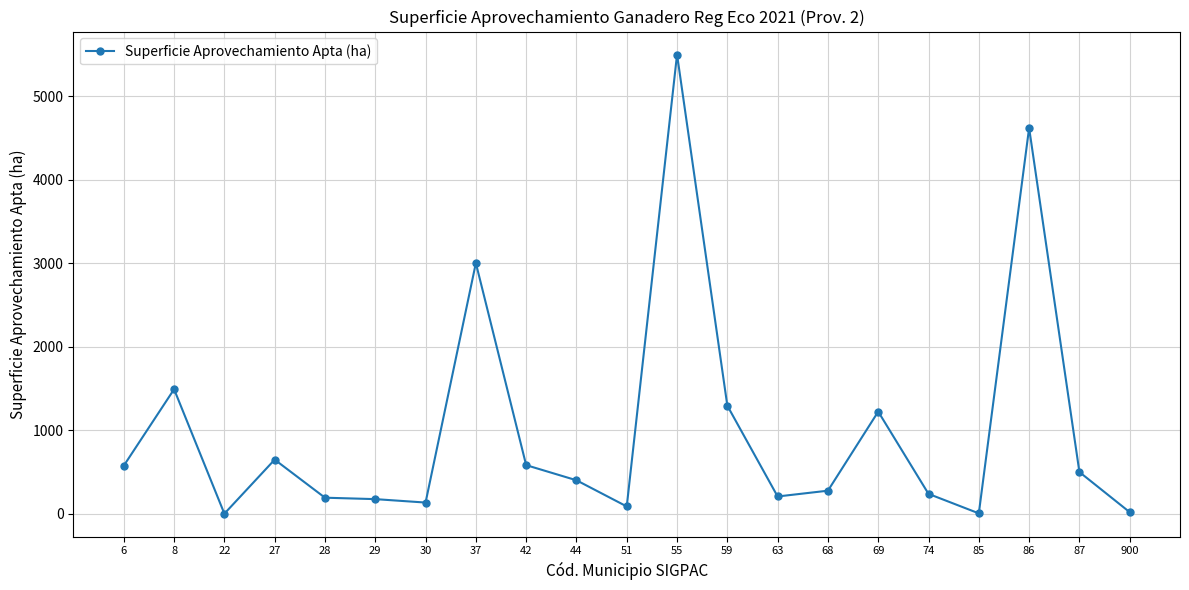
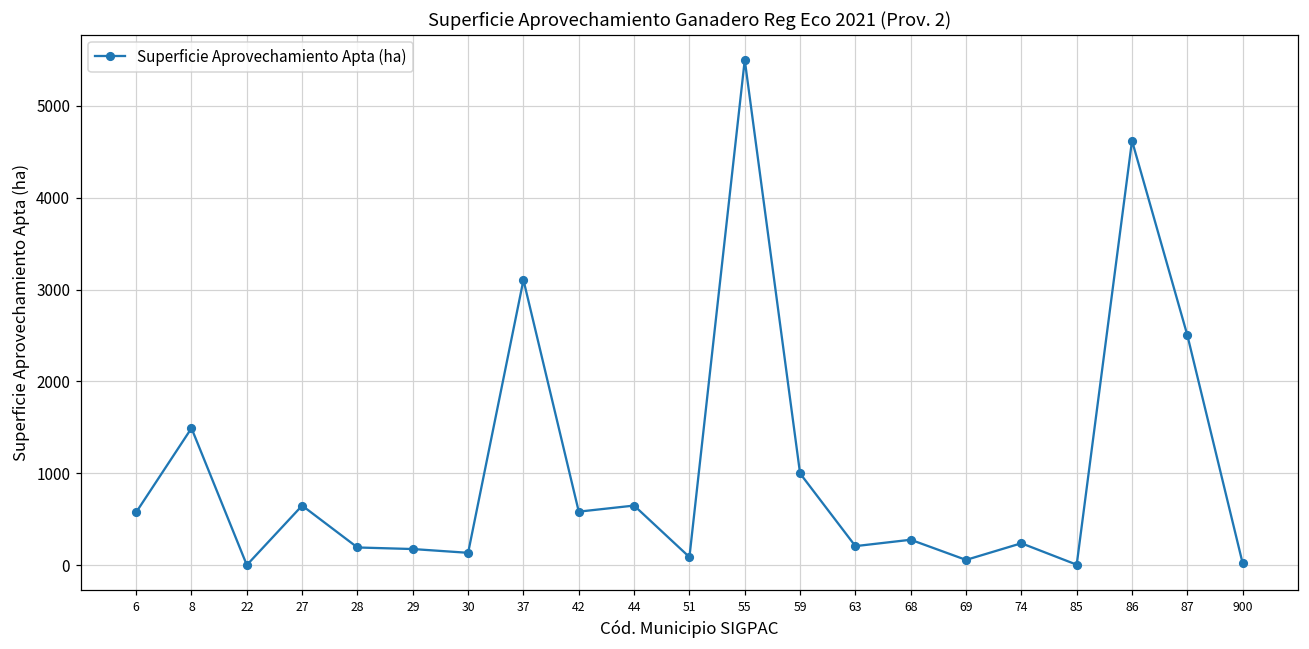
37: 3000 -> 3100
44: 400 -> 600
59: 1300 -> 1000
69: 1200 -> 100
87: 500 -> 2500
